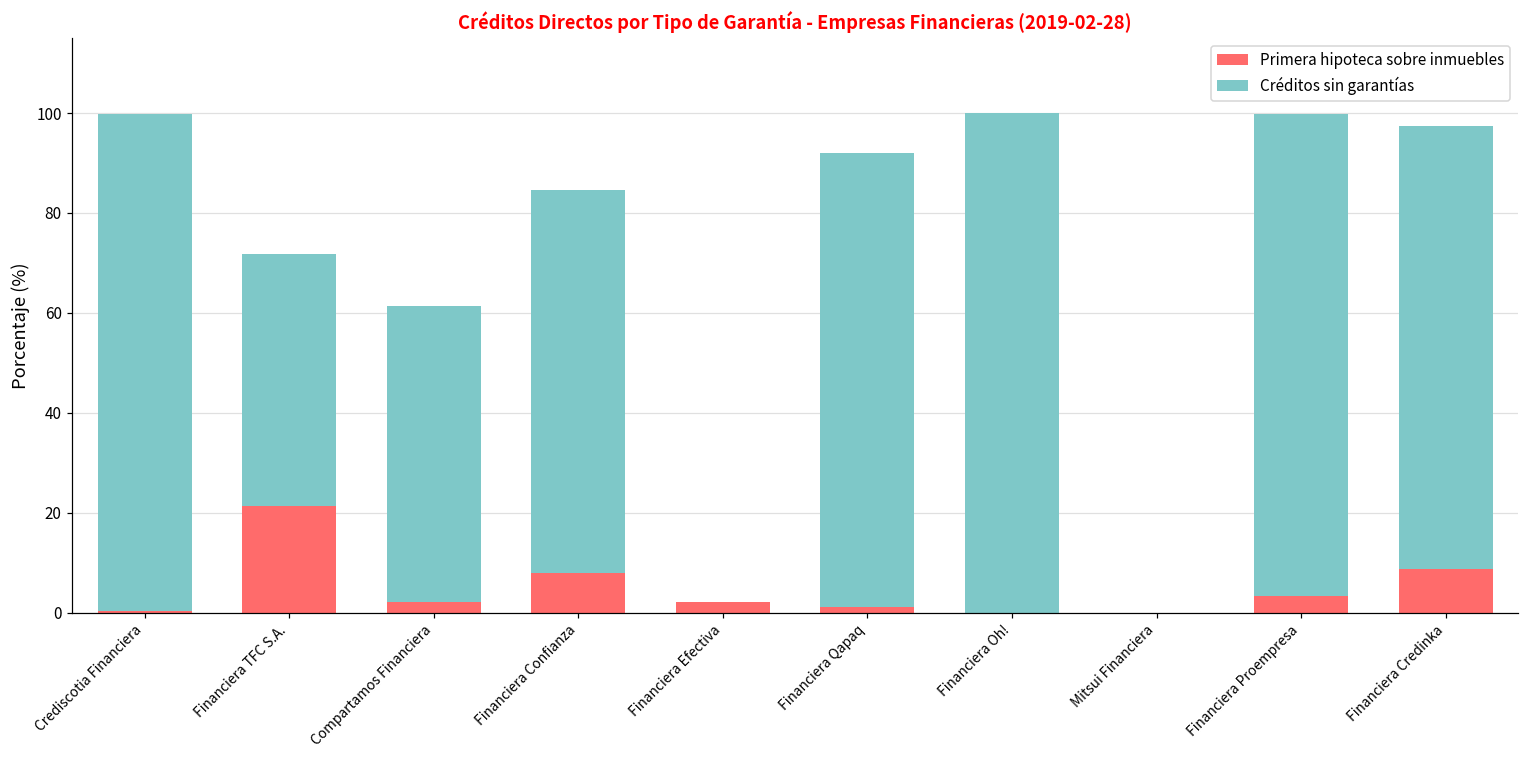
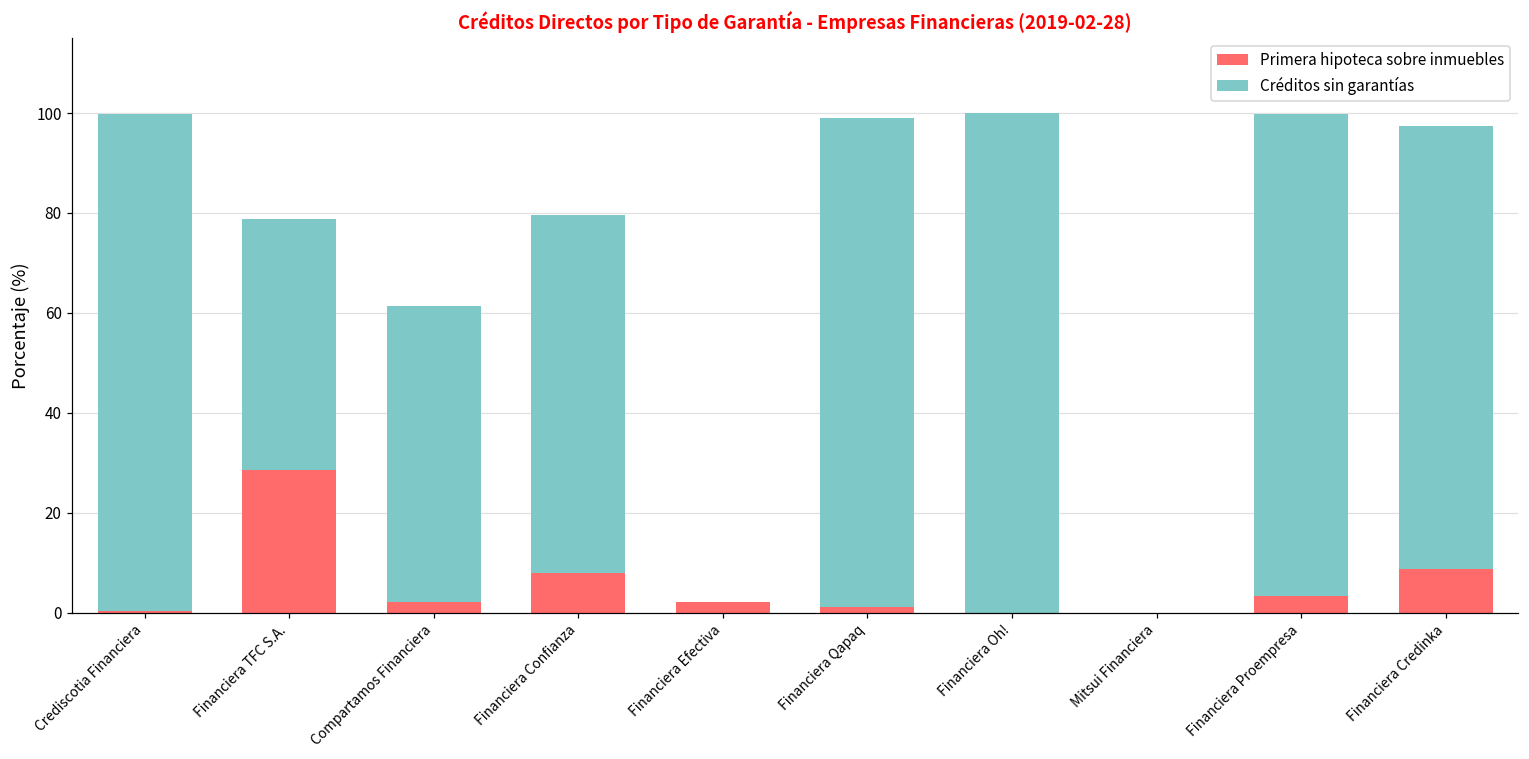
Primera hipoteca sobre inmuebles, Financiera TFC S.A.: 21 -> 28
Créditos sin garantías, Financiera Confianza: 77 -> 72
Créditos sin garantías, Financiera Qapaq: 91 -> 98
